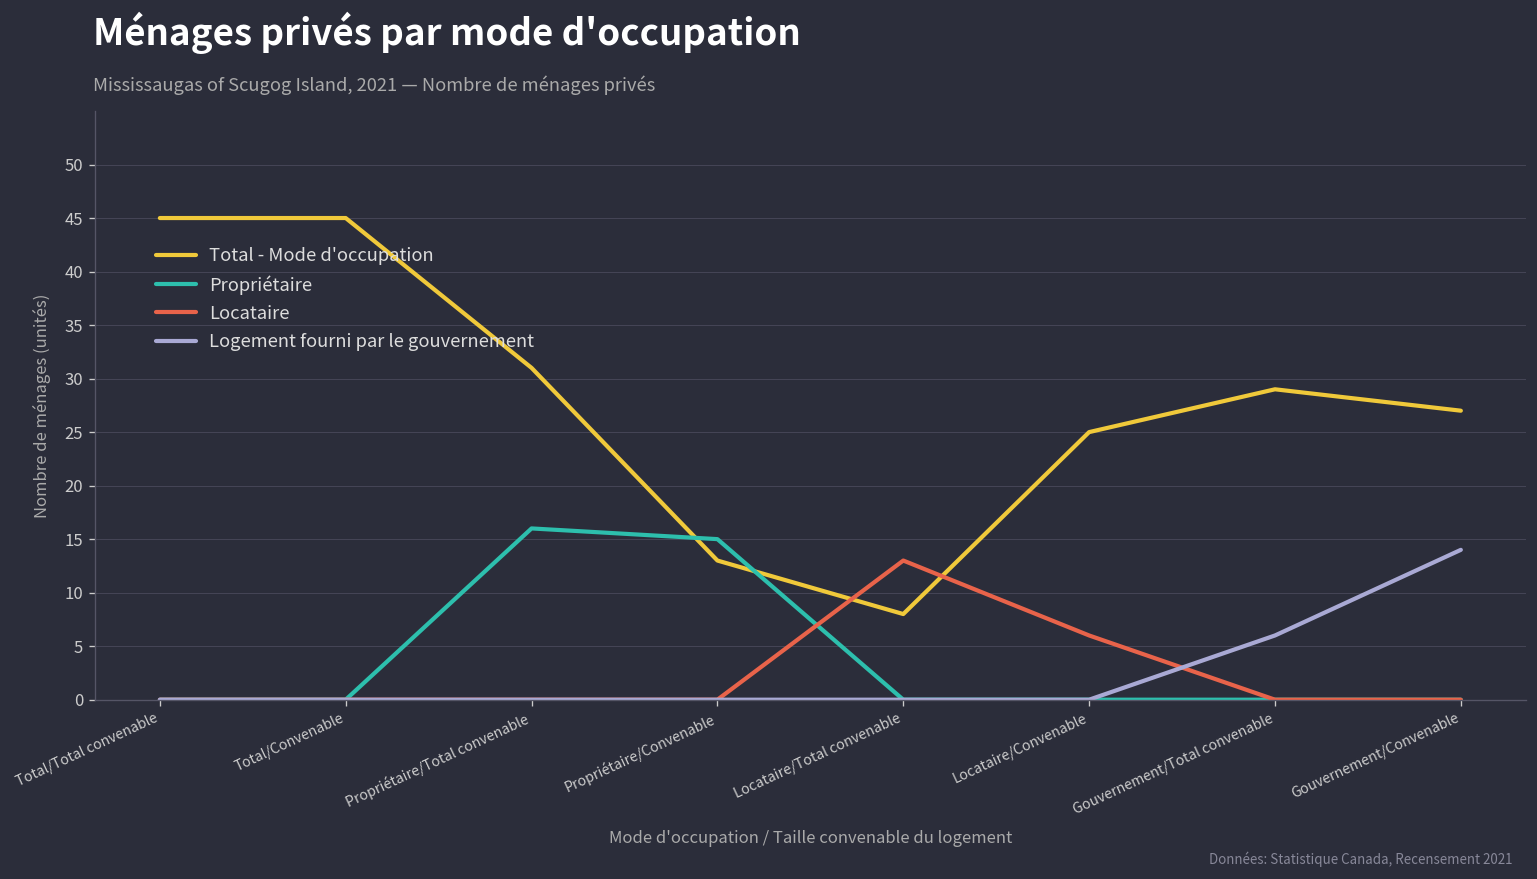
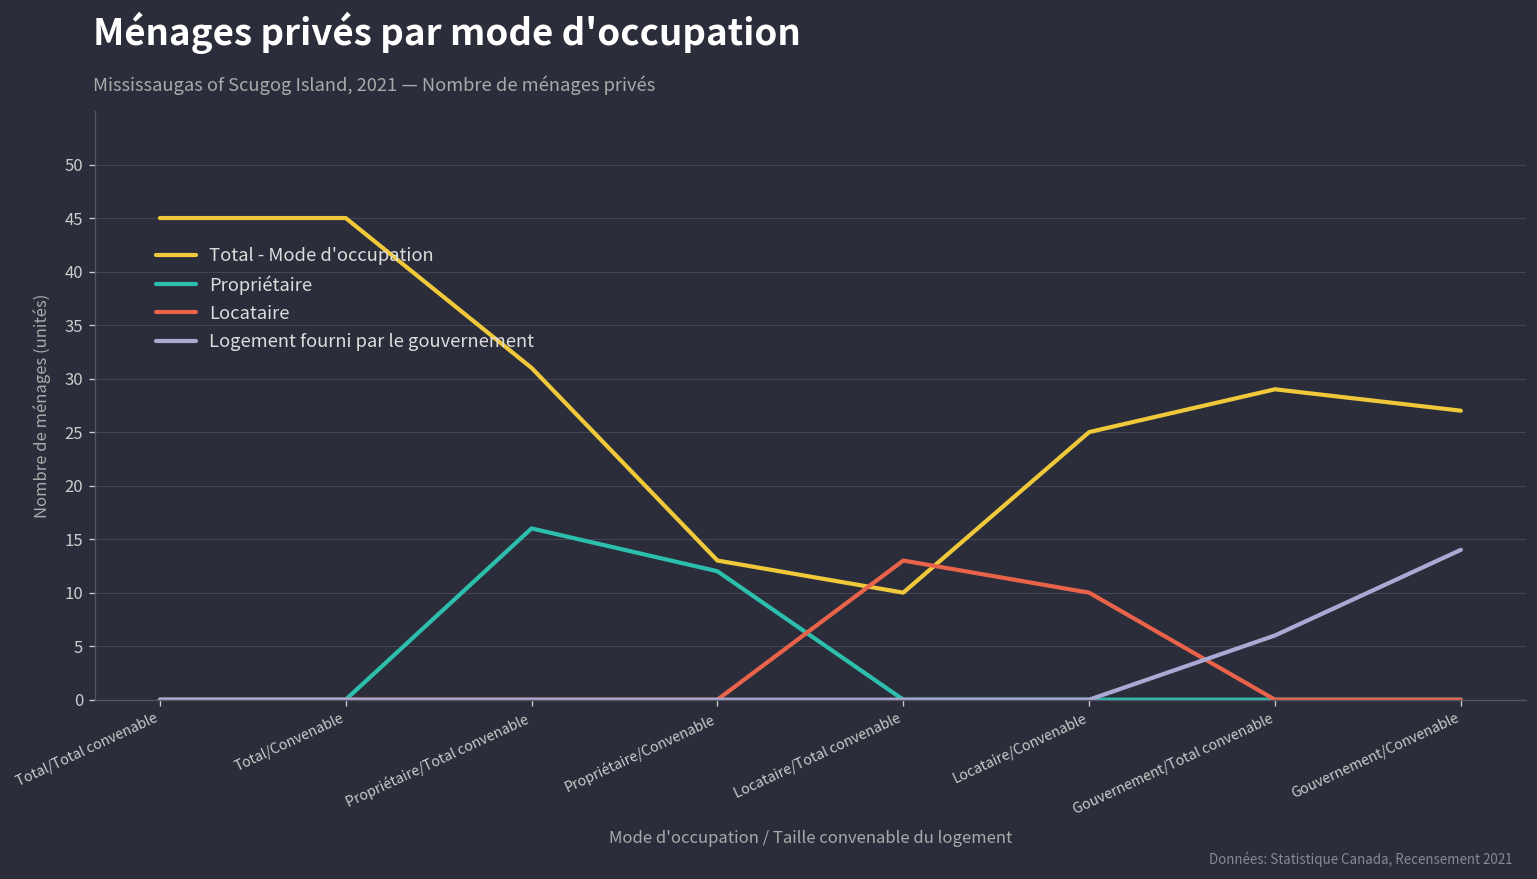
Propriétaire, Propriétaire/Convenable: 15 -> 12
Total - Mode d'occupation, Locataire/Total convenable: 8 -> 10
Locataire, Locataire/Convenable: 6 -> 10
